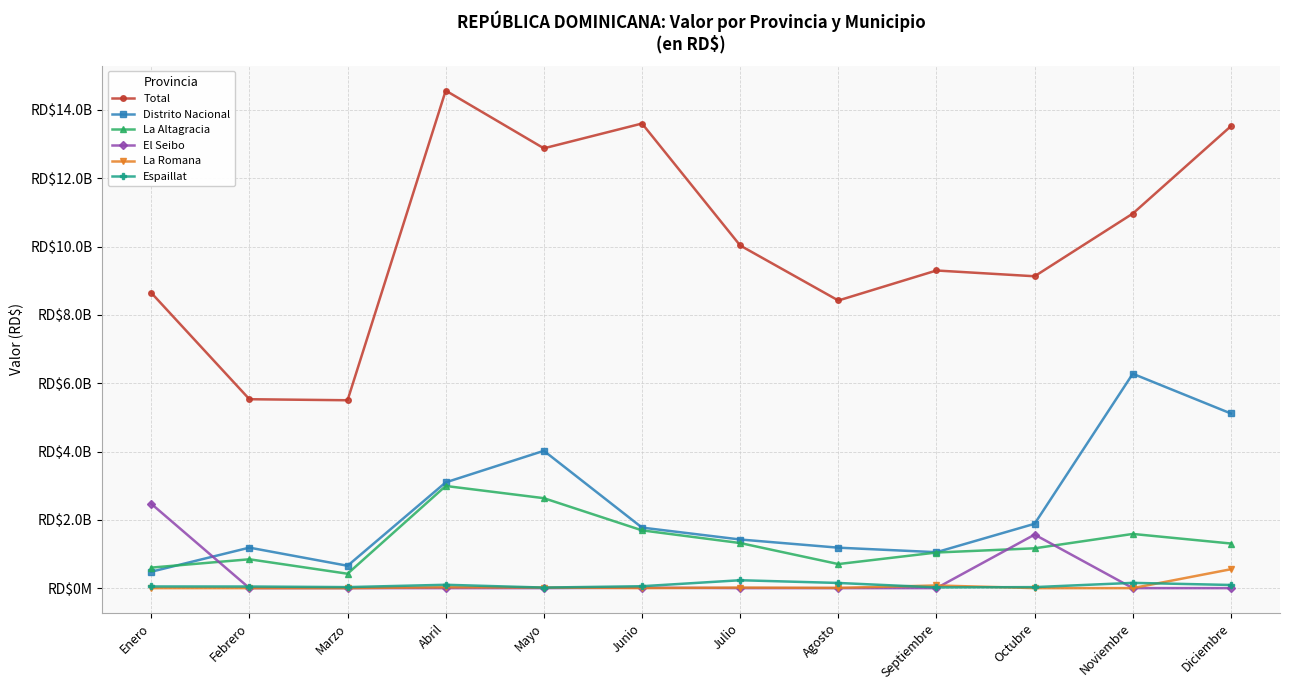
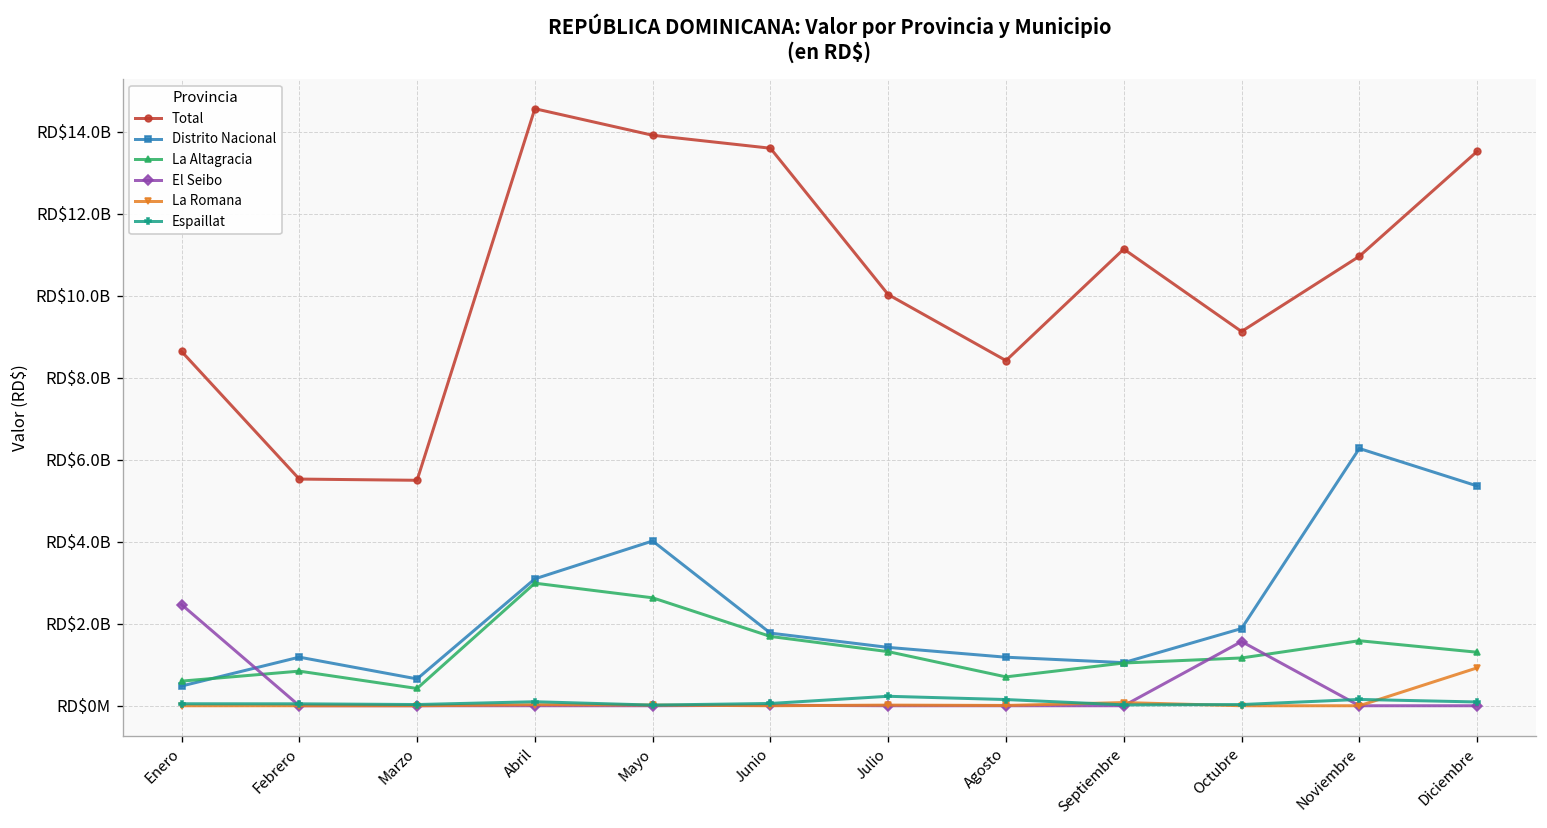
Total, Mayo: RD$12900000000 -> RD$13900000000
Total, Septiembre: RD$9300000000 -> RD$11100000000
Distrito Nacional, Diciembre: RD$5100000000 -> RD$5400000000
La Romana, Diciembre: RD$600000000 -> RD$900000000
